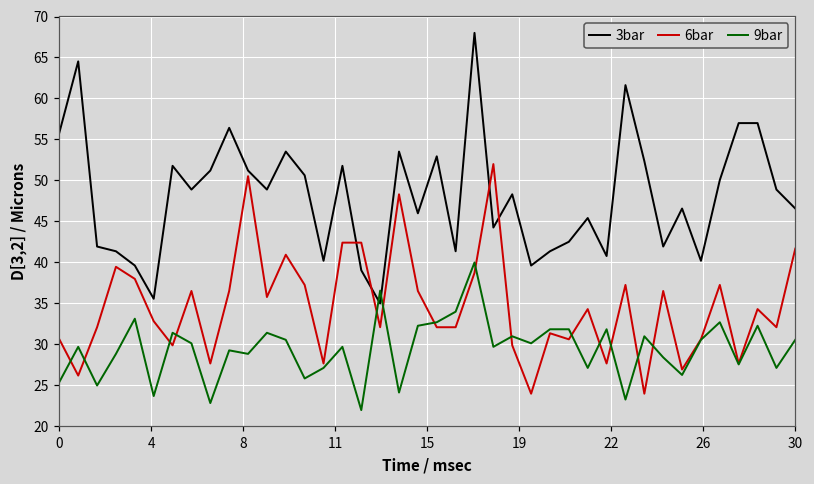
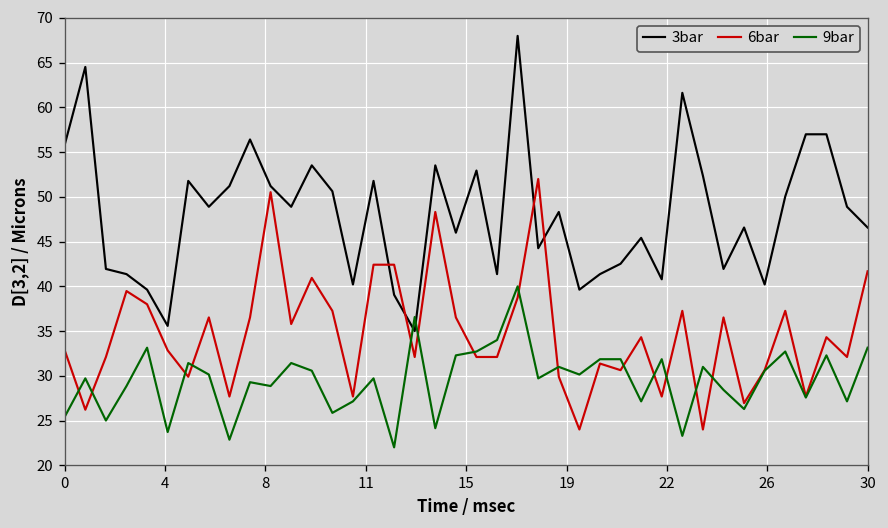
6bar, 0: 31 -> 33
9bar, 30: 31 -> 33
